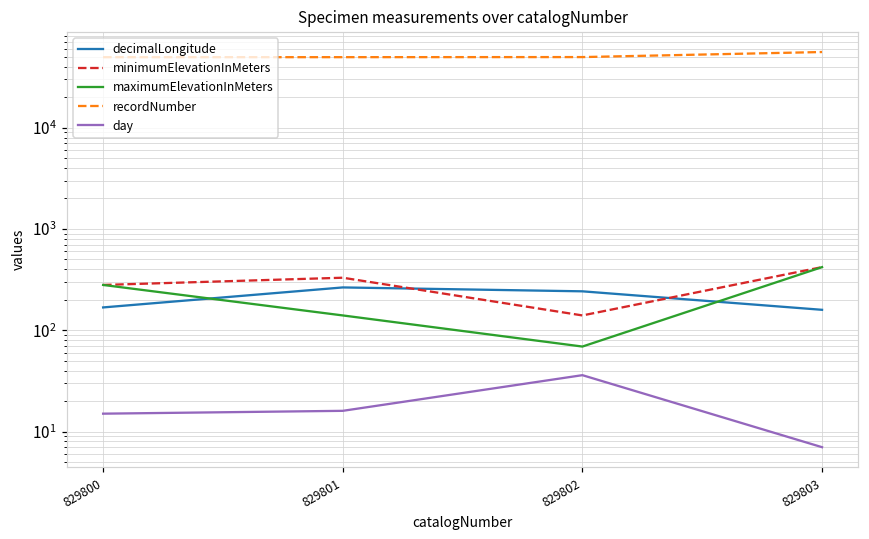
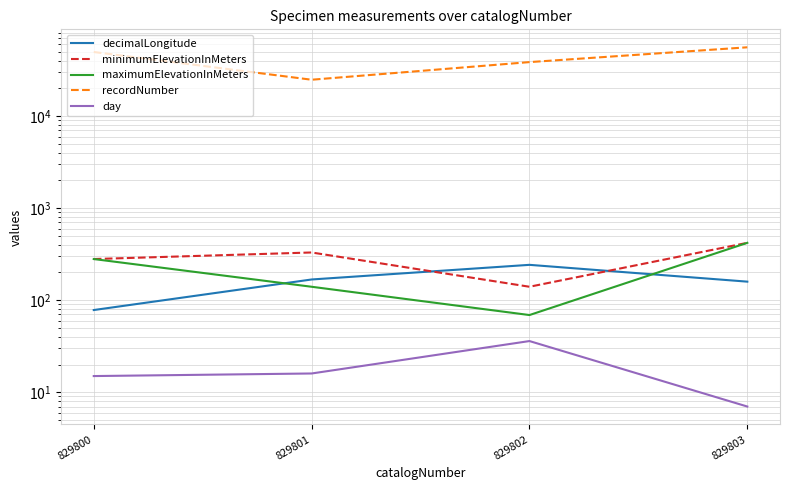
decimalLongitude, 829800: 170 -> 80
decimalLongitude, 829801: 260 -> 170
recordNumber, 829801: 50000 -> 25000
recordNumber, 829802: 50000 -> 39000
